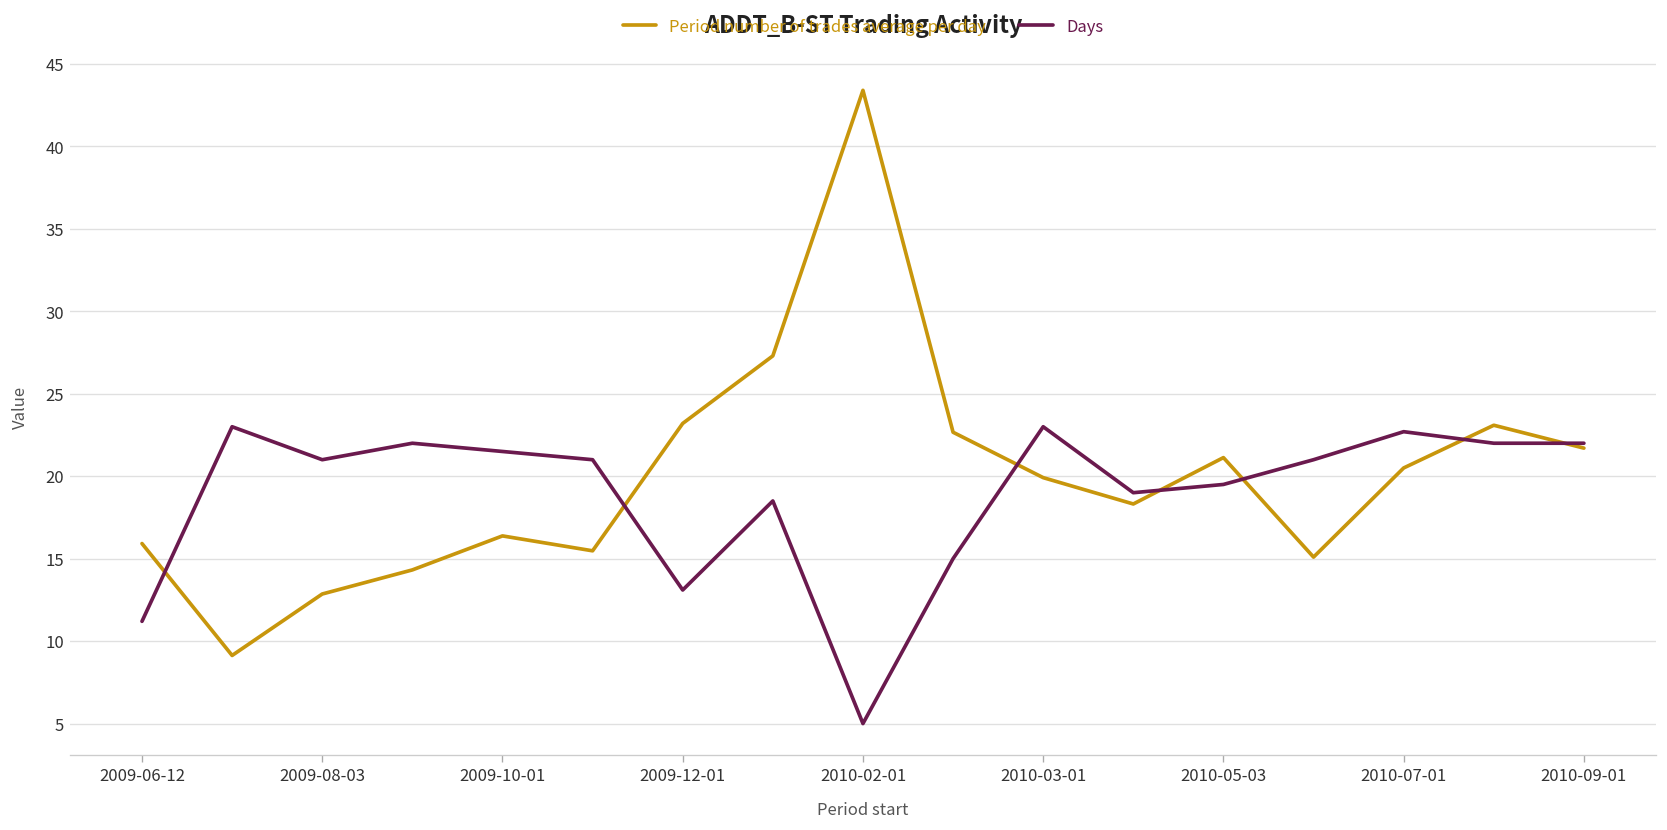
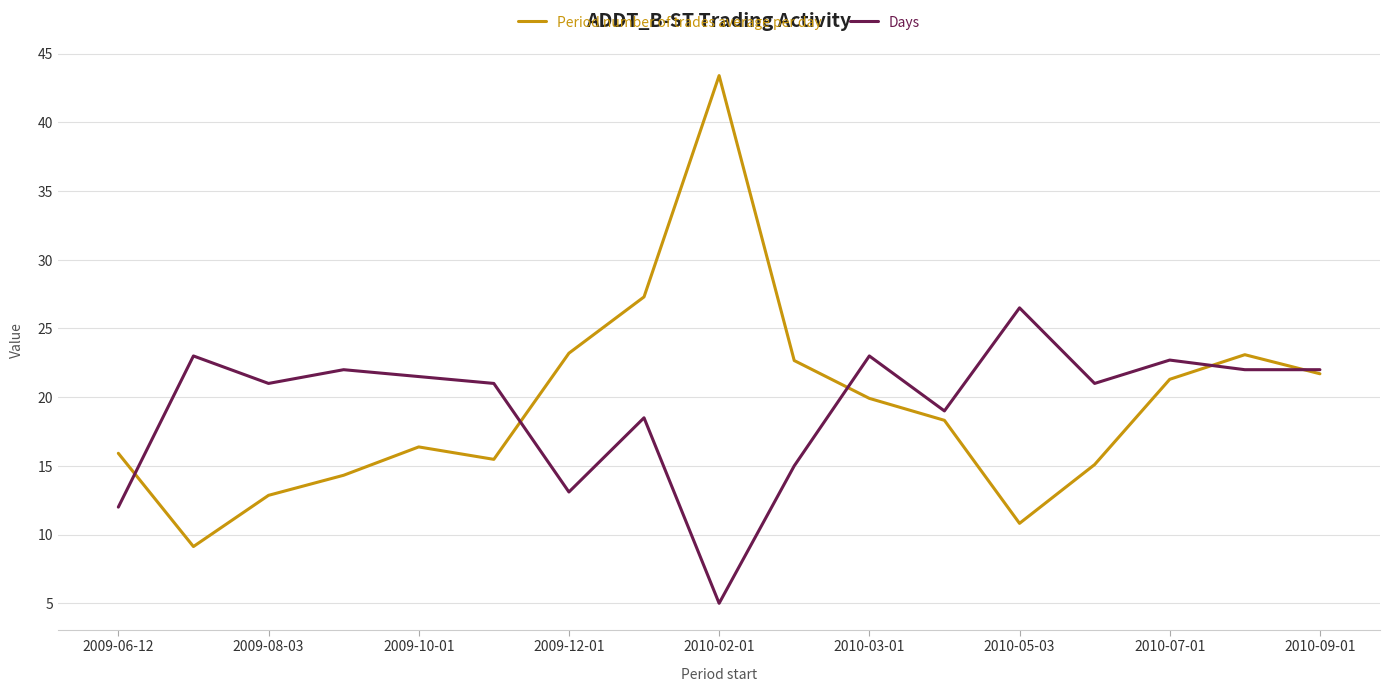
Days, 2009-06-12: 11.2 -> 12.0
Period number of trades average per day, 2010-05-03: 21.1 -> 10.8
Days, 2010-05-03: 19.5 -> 26.5
Period number of trades average per day, 2010-07-01: 20.5 -> 21.3
